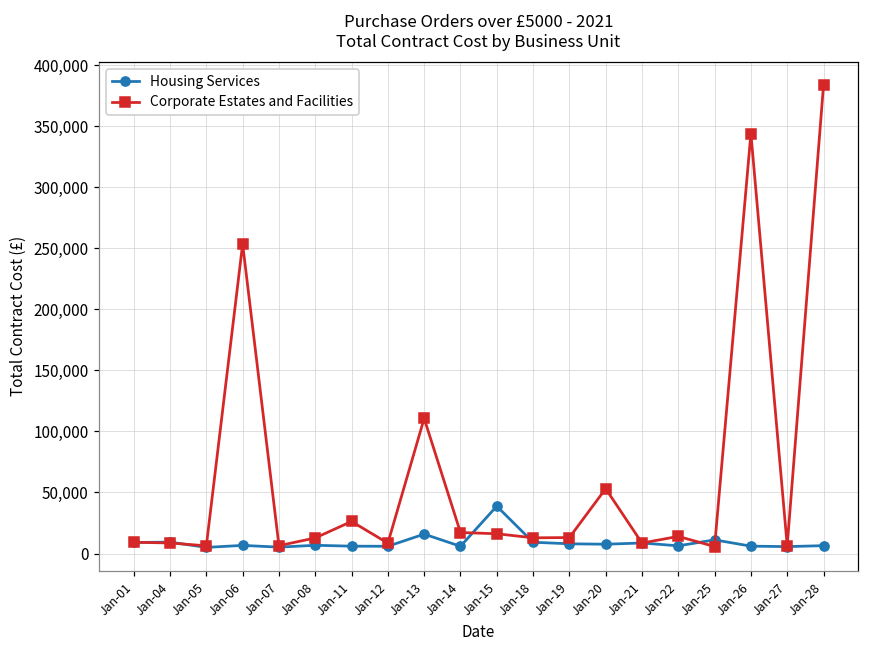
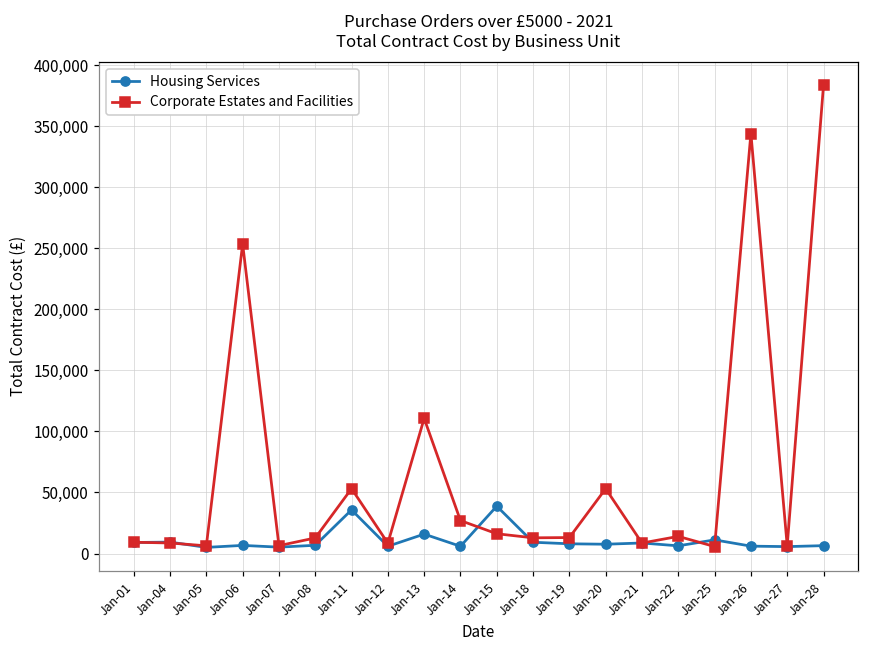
Housing Services, Jan-11: 6,000 -> 36,000
Corporate Estates and Facilities, Jan-11: 26,000 -> 53,000
Corporate Estates and Facilities, Jan-14: 17,000 -> 27,000
